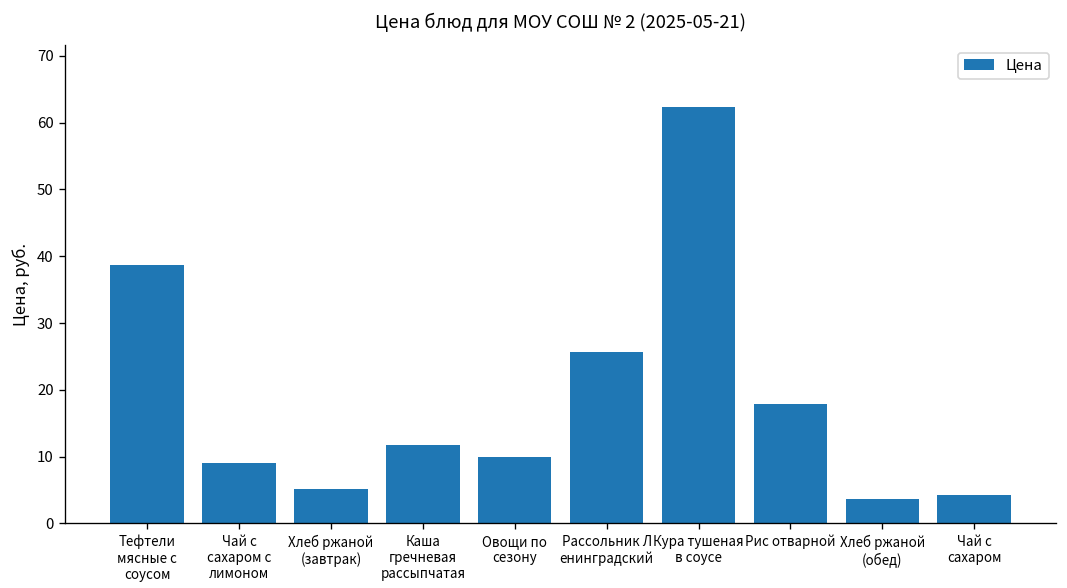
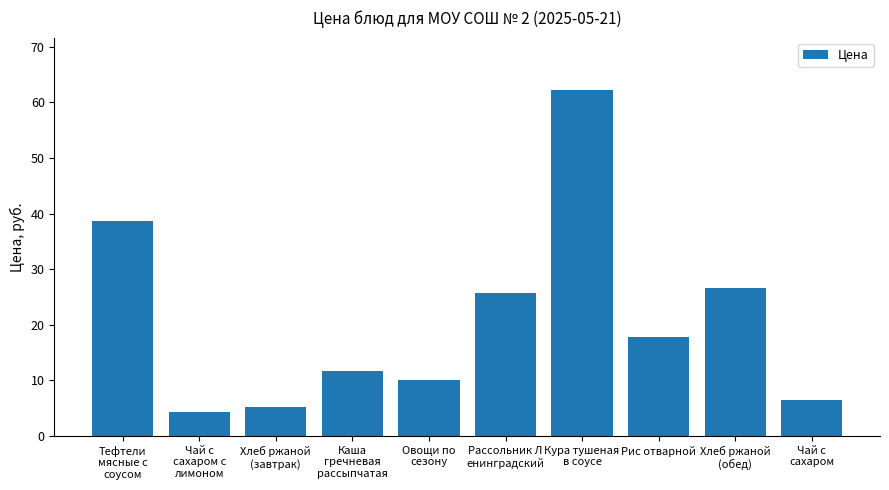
Чай с сахаром с лимоном: 9 -> 4
Хлеб ржаной (обед): 4 -> 27
Чай с сахаром: 4 -> 7
